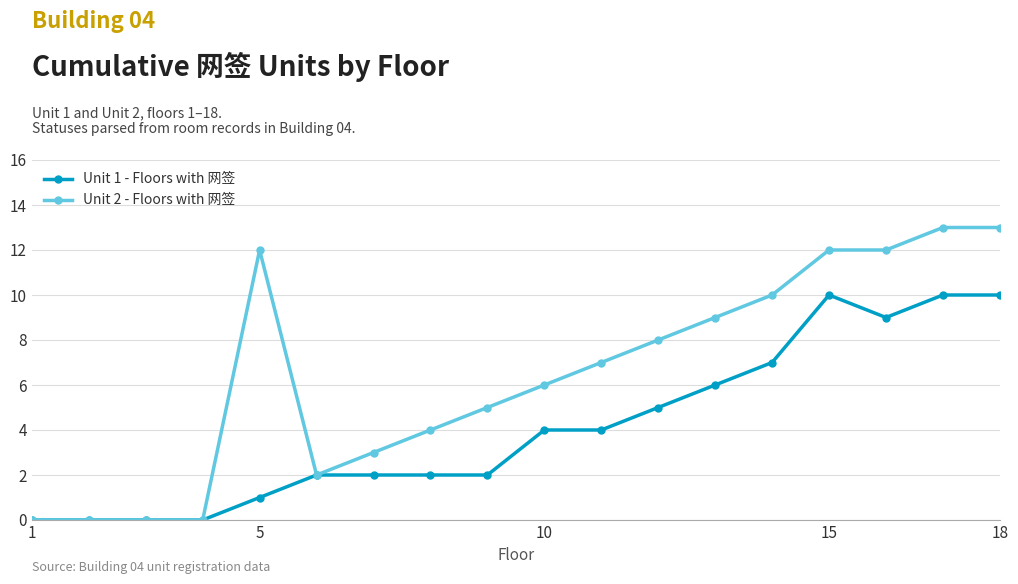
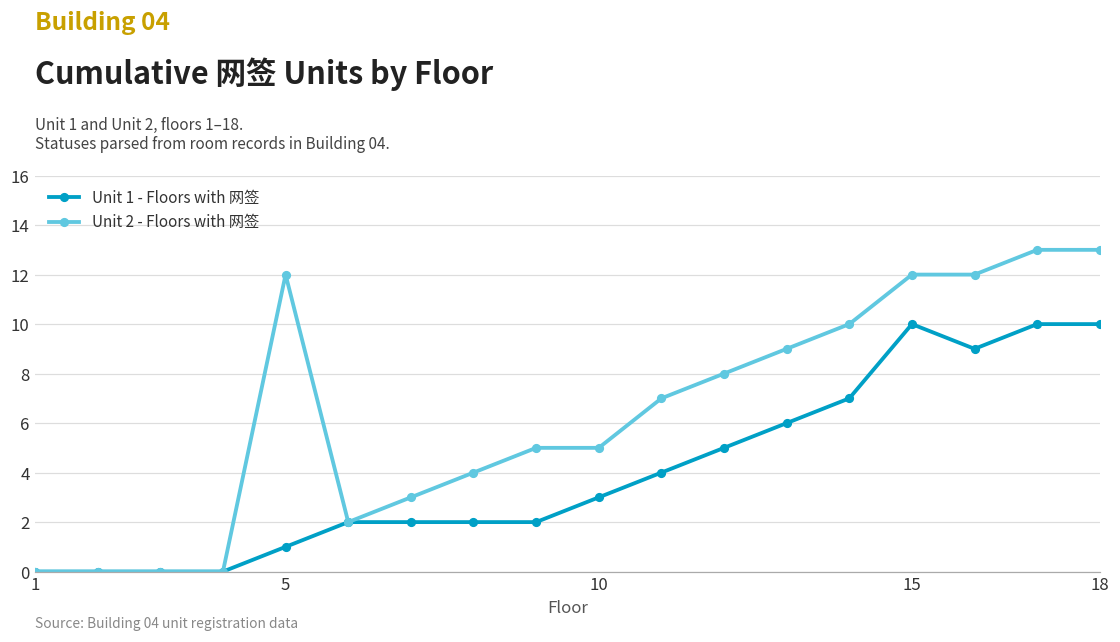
Unit 1 - Floors with 网签, 10: 4 -> 3
Unit 2 - Floors with 网签, 10: 6 -> 5
